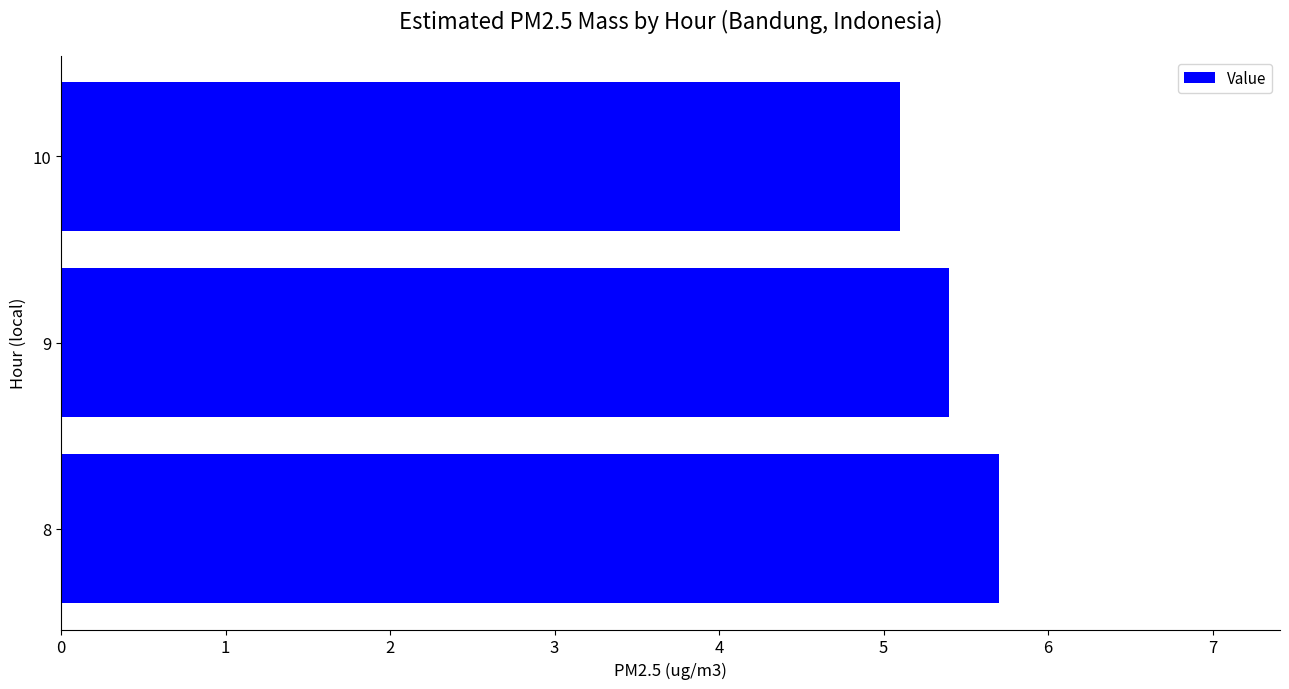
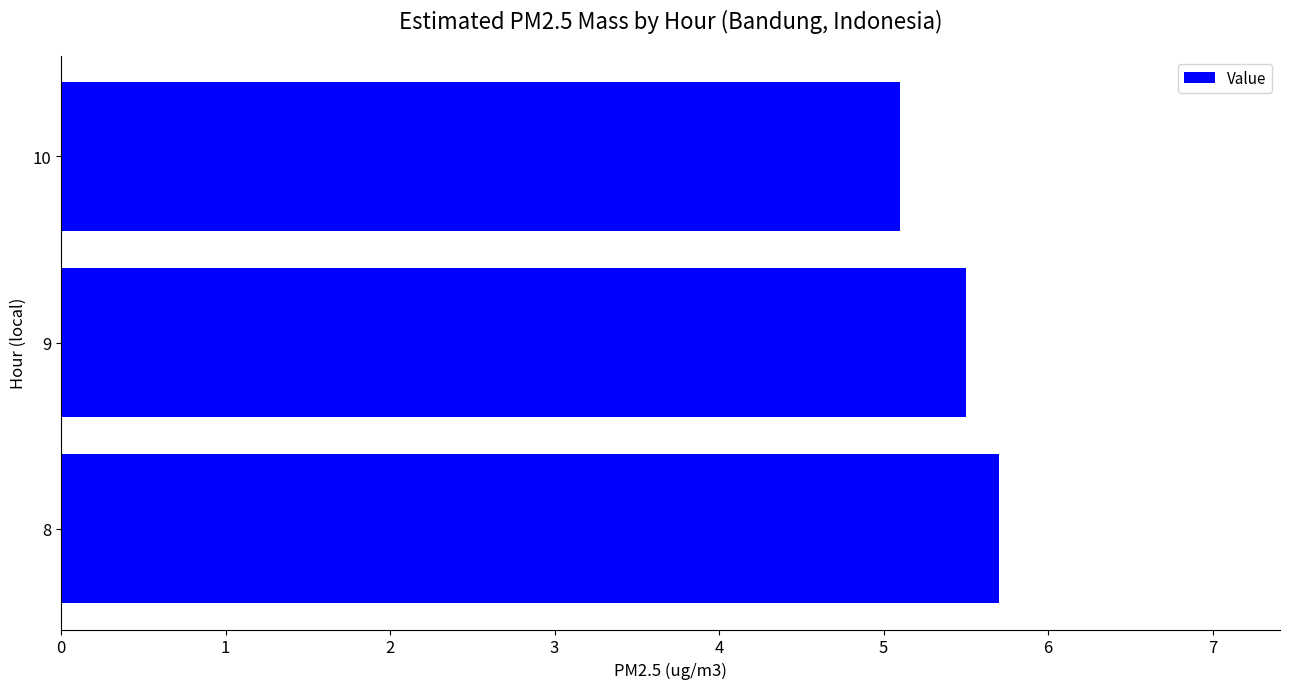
9: 5.4 -> 5.5
